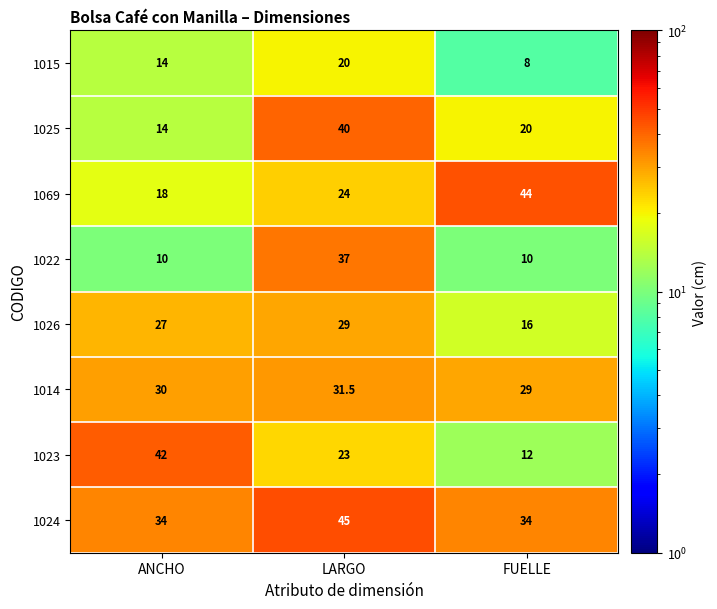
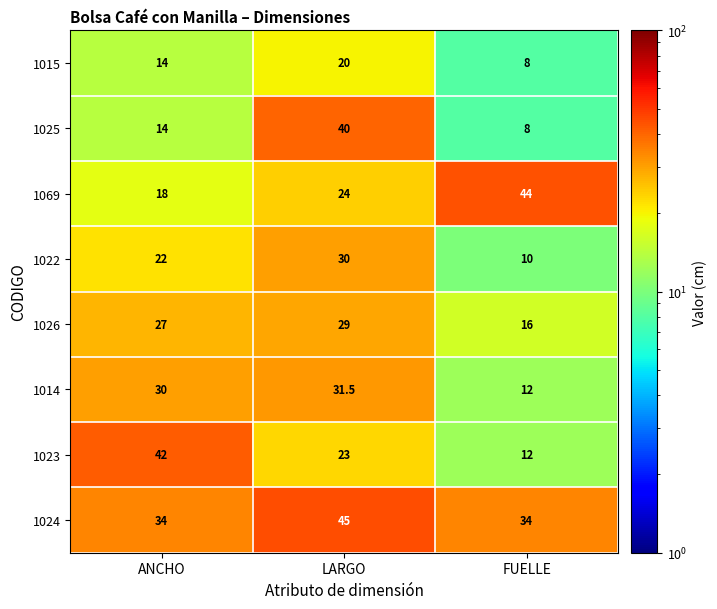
1025, FUELLE: 20 -> 8
1022, ANCHO: 10 -> 22
1022, LARGO: 37 -> 30
1014, FUELLE: 29 -> 12
